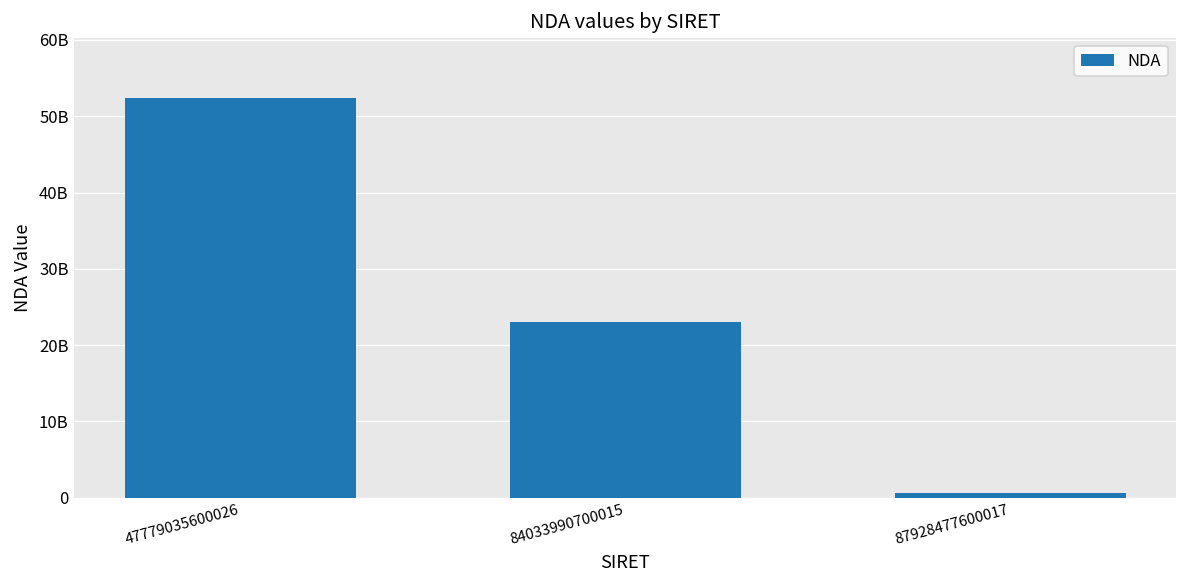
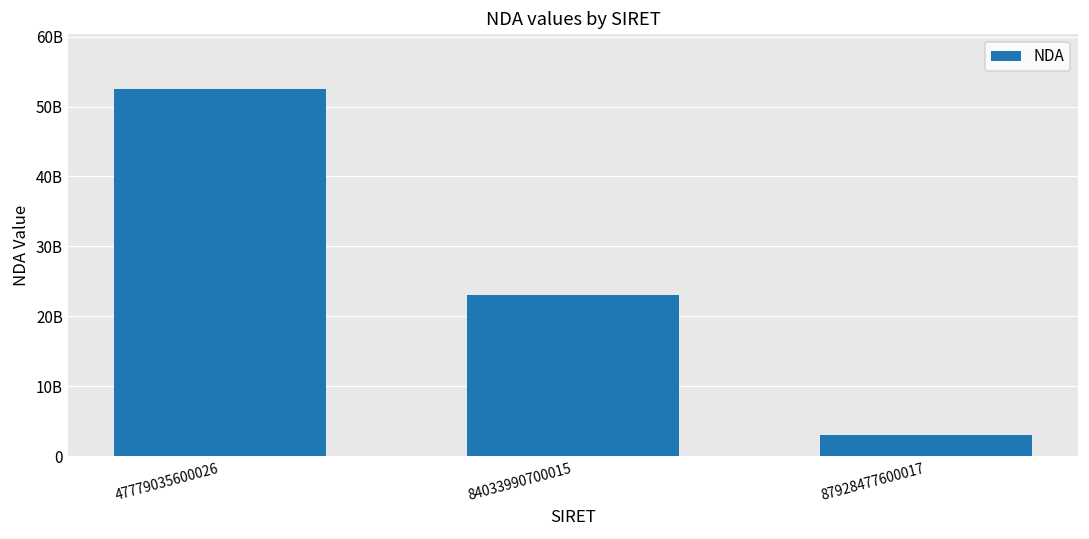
87928477600017: 1000000000 -> 3000000000
